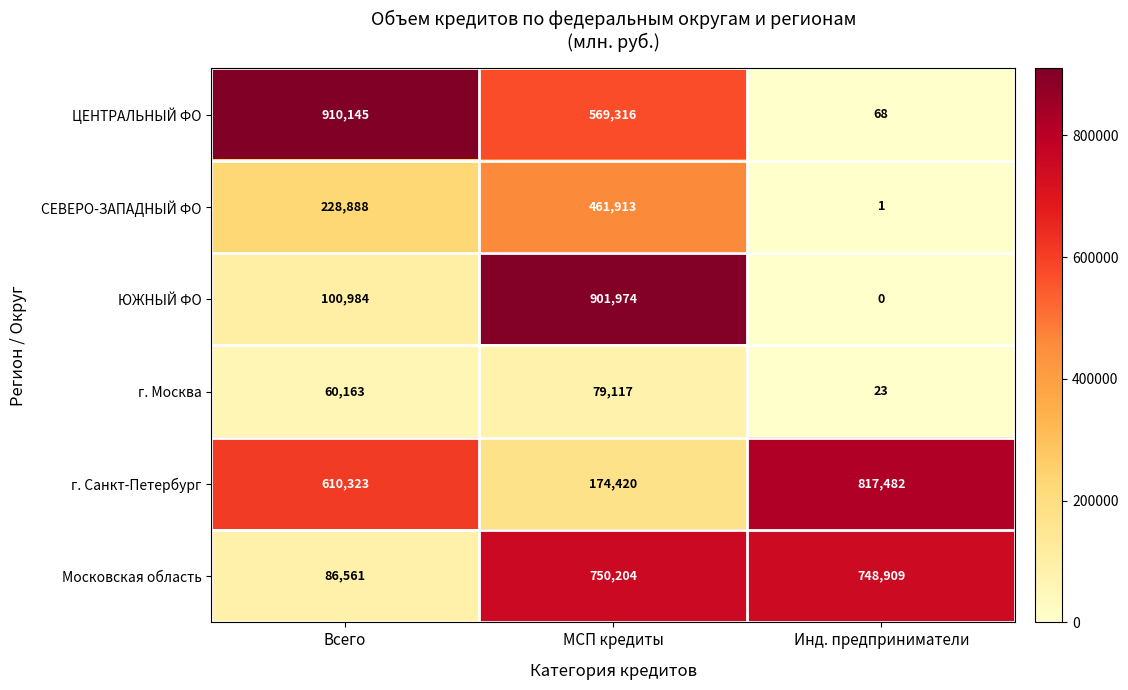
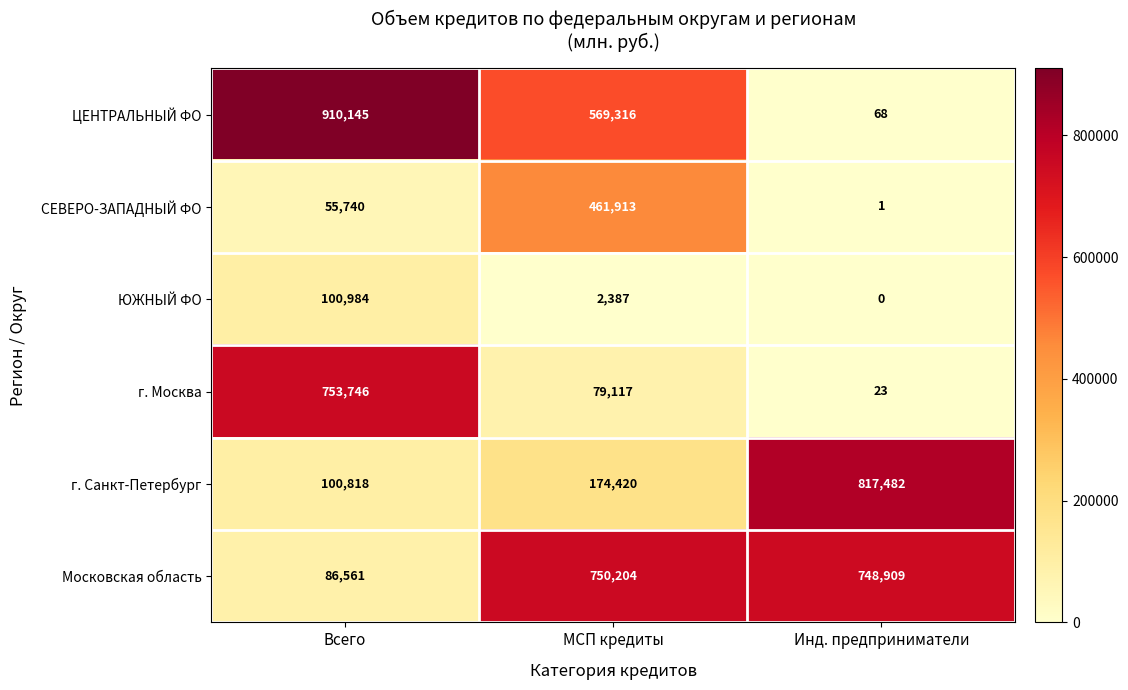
СЕВЕРО-ЗАПАДНЫЙ ФО, Всего: 228,888 -> 55,740
ЮЖНЫЙ ФО, МСП кредиты: 901,974 -> 2,387
г. Москва, Всего: 60,163 -> 753,746
г. Санкт-Петербург, Всего: 610,323 -> 100,818
